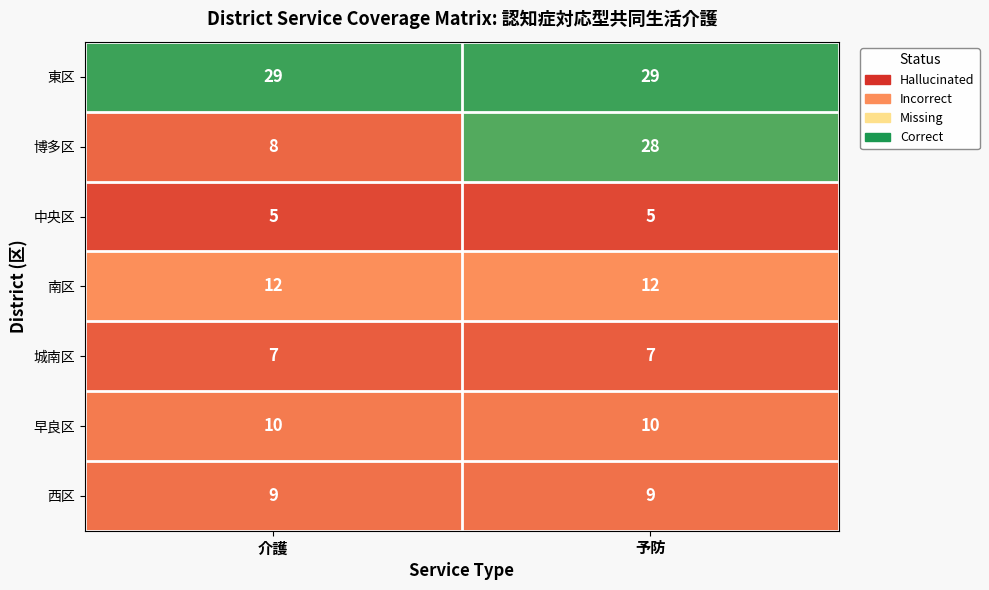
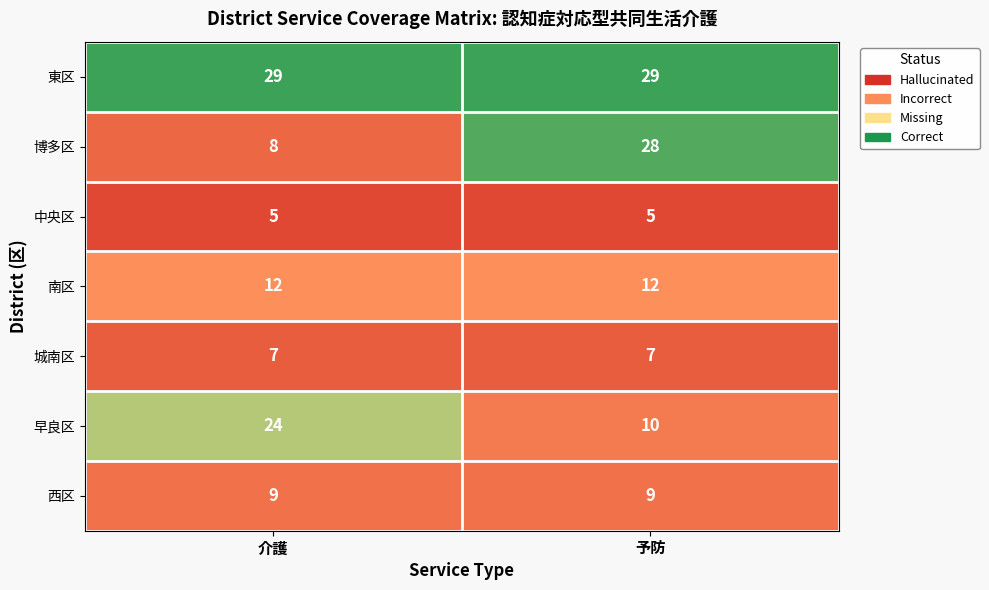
早良区, 介護: 10 -> 24
